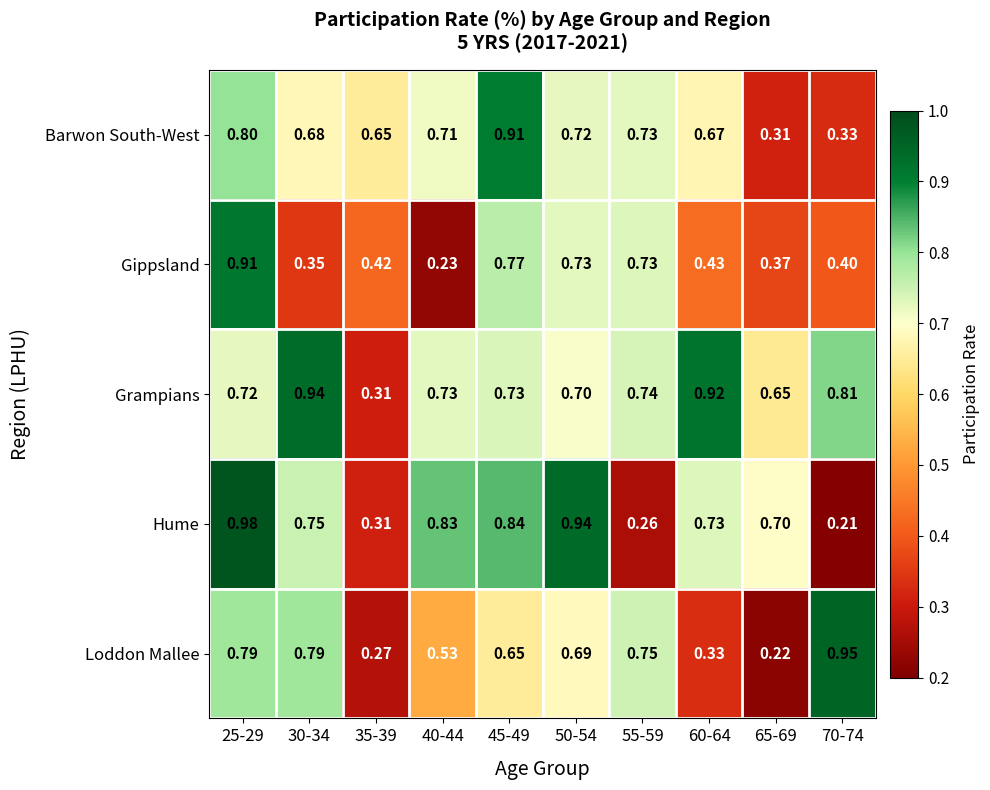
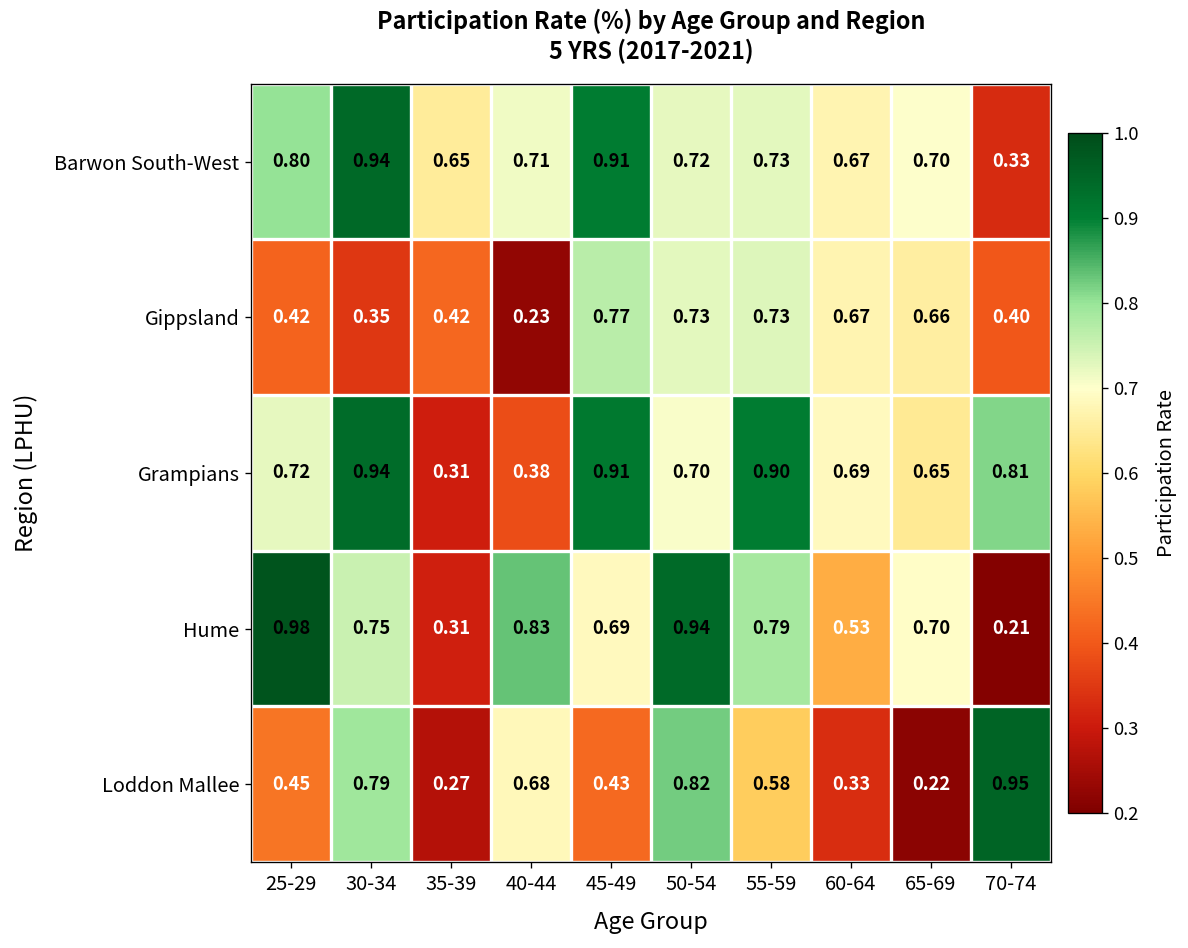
Barwon South-West, 30-34: 0.68 -> 0.94
Barwon South-West, 65-69: 0.31 -> 0.70
Gippsland, 25-29: 0.91 -> 0.42
Gippsland, 60-64: 0.43 -> 0.67
Gippsland, 65-69: 0.37 -> 0.66
Grampians, 40-44: 0.73 -> 0.38
Grampians, 45-49: 0.73 -> 0.91
Grampians, 55-59: 0.74 -> 0.90
Grampians, 60-64: 0.92 -> 0.69
Hume, 45-49: 0.84 -> 0.69
Hume, 55-59: 0.26 -> 0.79
Hume, 60-64: 0.73 -> 0.53
Loddon Mallee, 25-29: 0.79 -> 0.45
Loddon Mallee, 40-44: 0.53 -> 0.68
Loddon Mallee, 45-49: 0.65 -> 0.43
Loddon Mallee, 50-54: 0.69 -> 0.82
Loddon Mallee, 55-59: 0.75 -> 0.58
